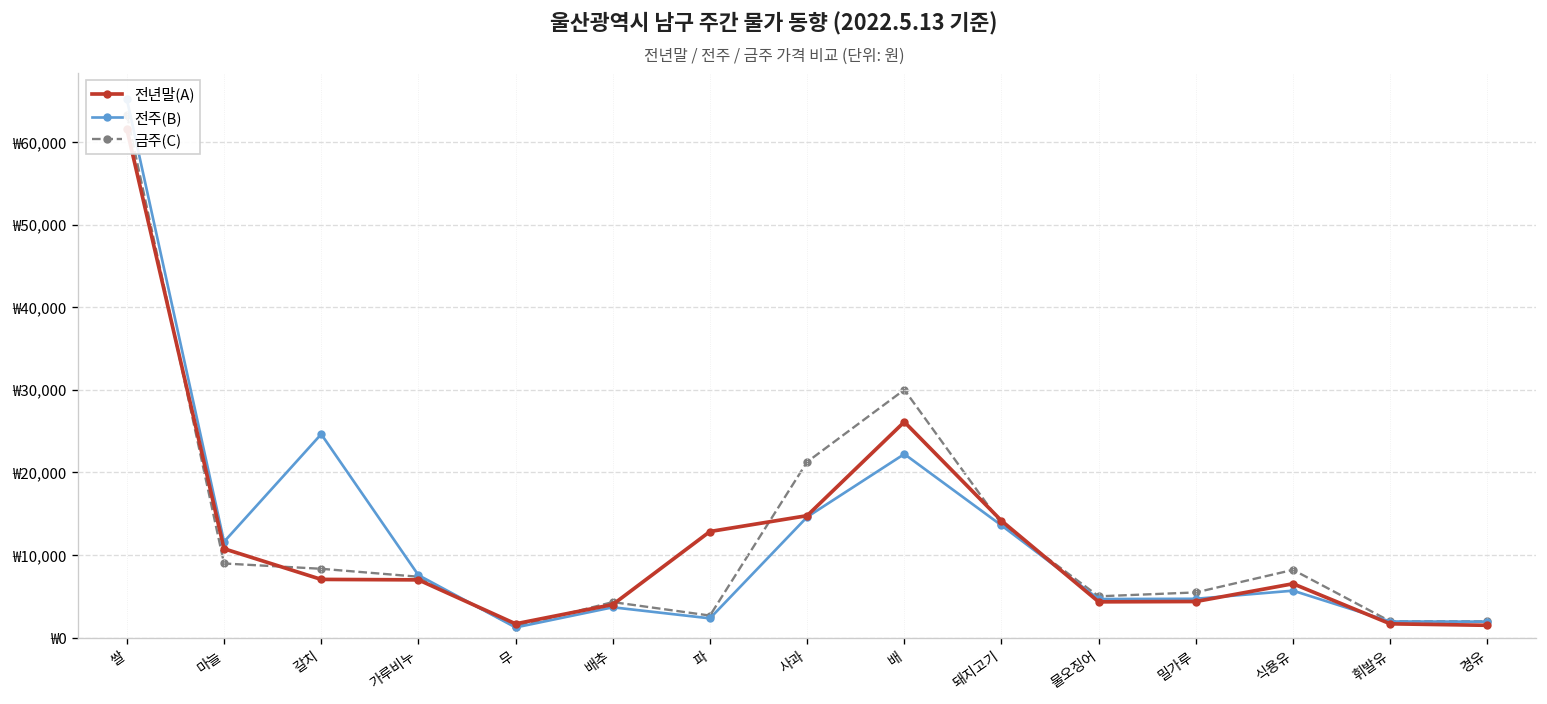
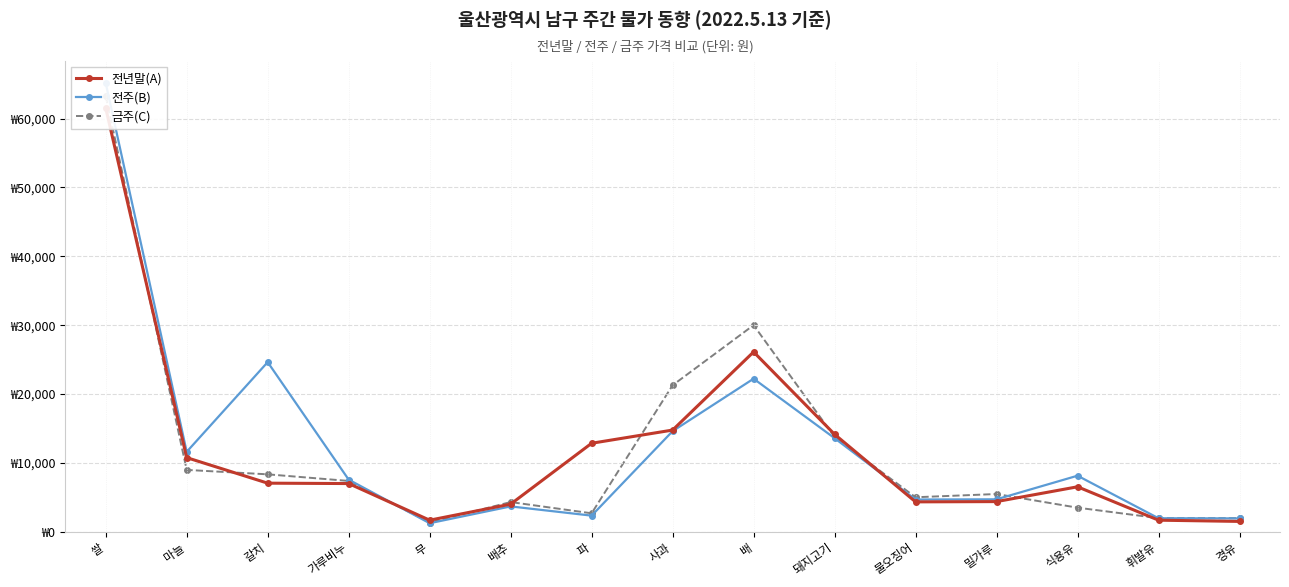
전주(B), 식용유: ₩6,000 -> ₩8,000
금주(C), 식용유: ₩8,000 -> ₩3,000
